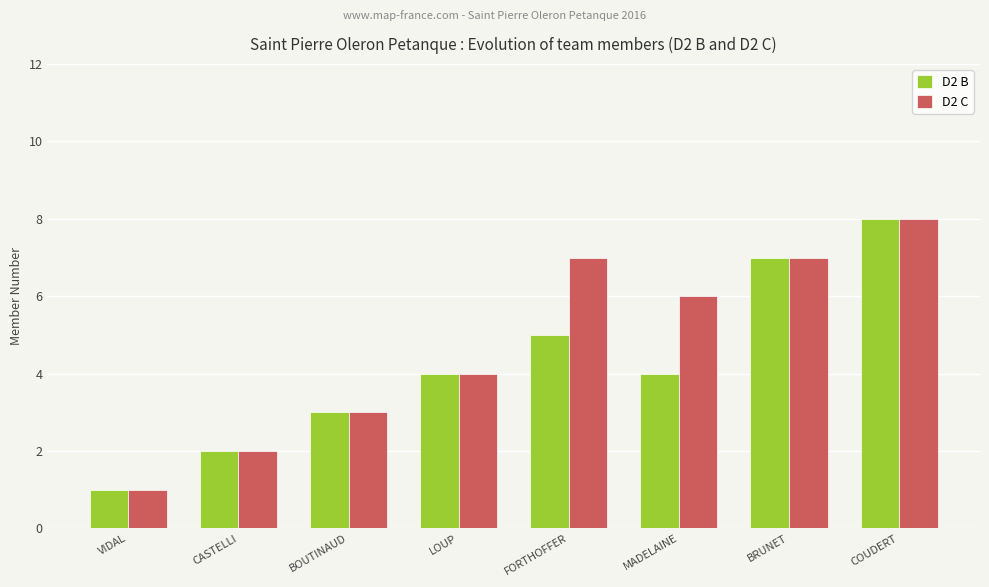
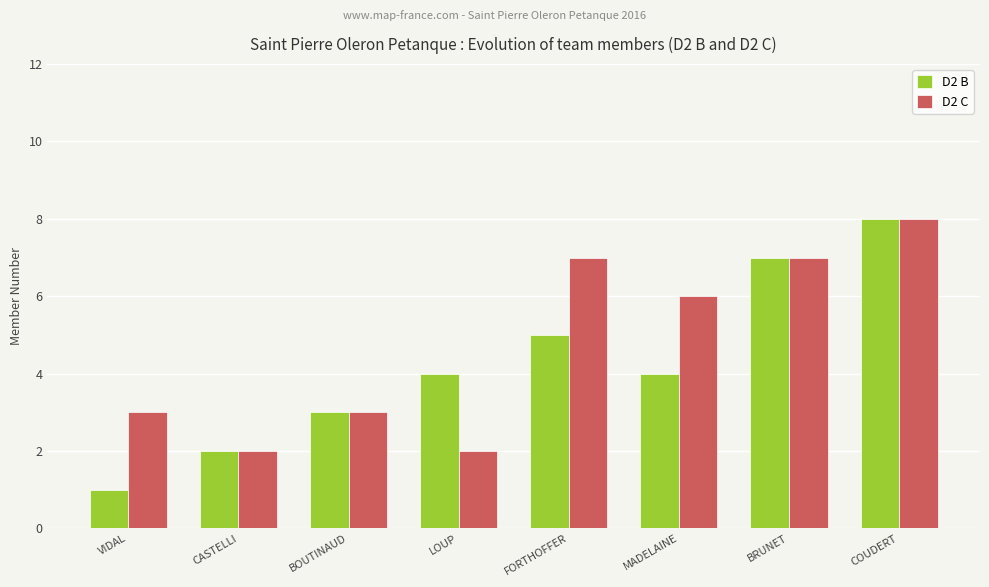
D2 C, VIDAL: 1 -> 3
D2 C, LOUP: 4 -> 2
